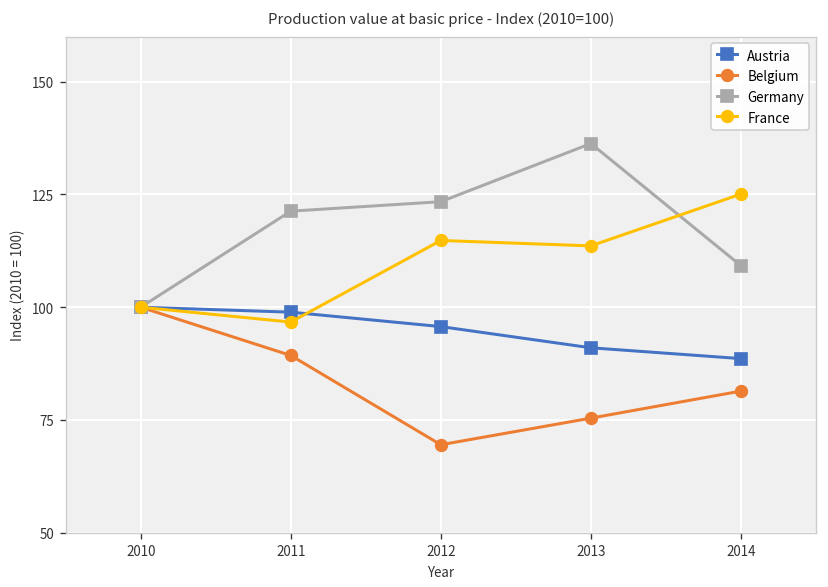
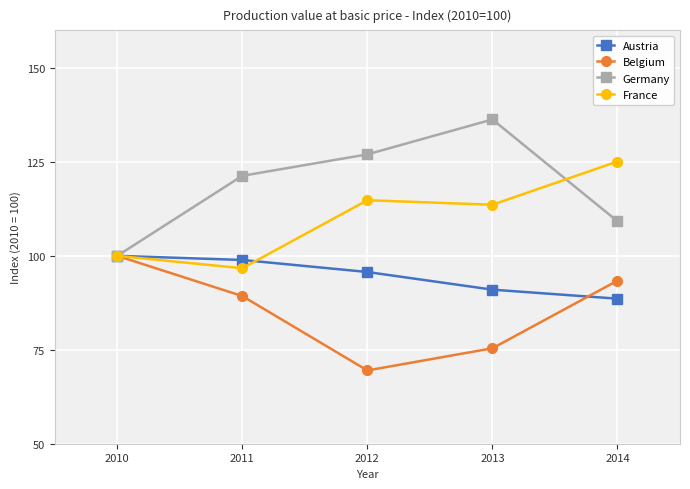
Germany, 2012: 123 -> 127
Belgium, 2014: 81 -> 93
